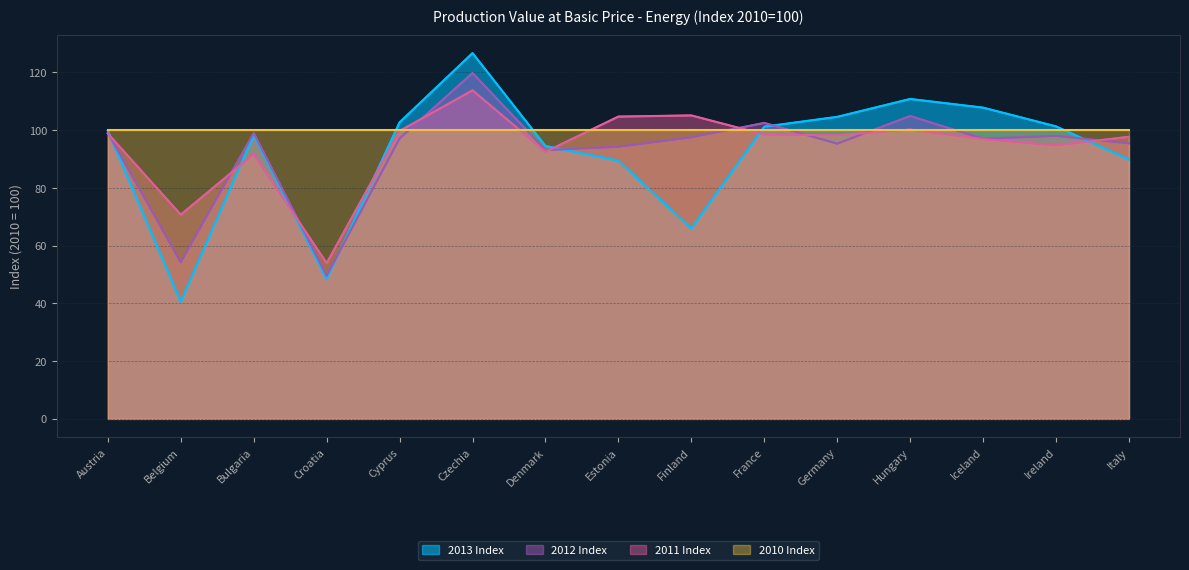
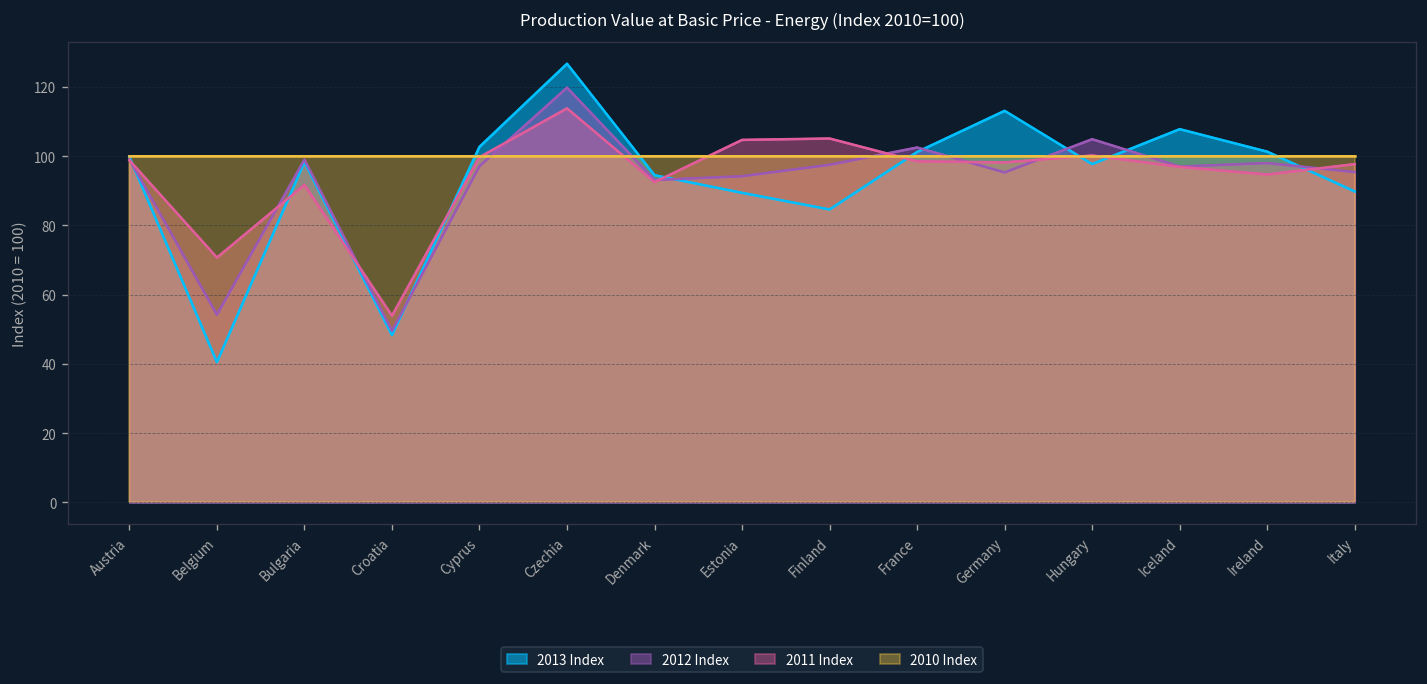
2013 Index, Finland: 66 -> 85
2013 Index, Germany: 105 -> 113
2013 Index, Hungary: 111 -> 98
